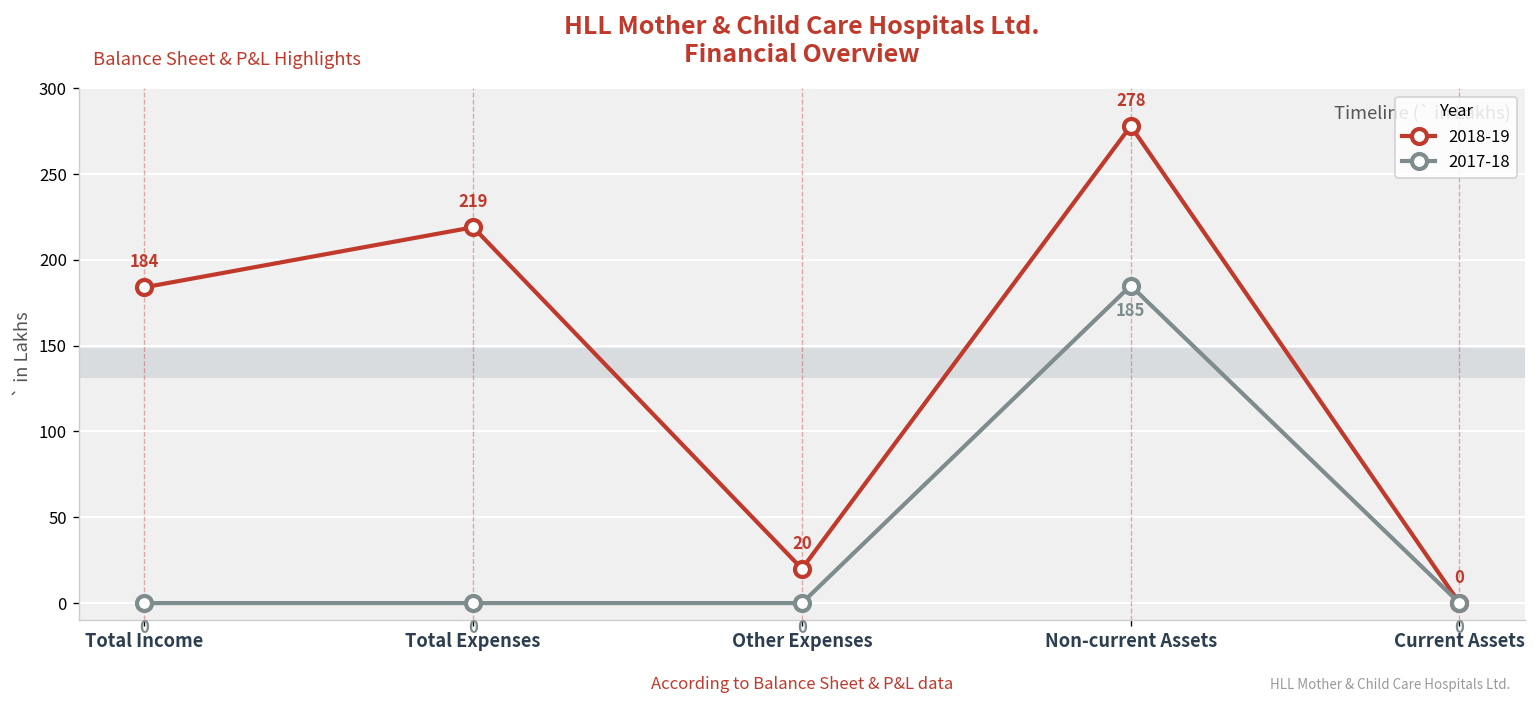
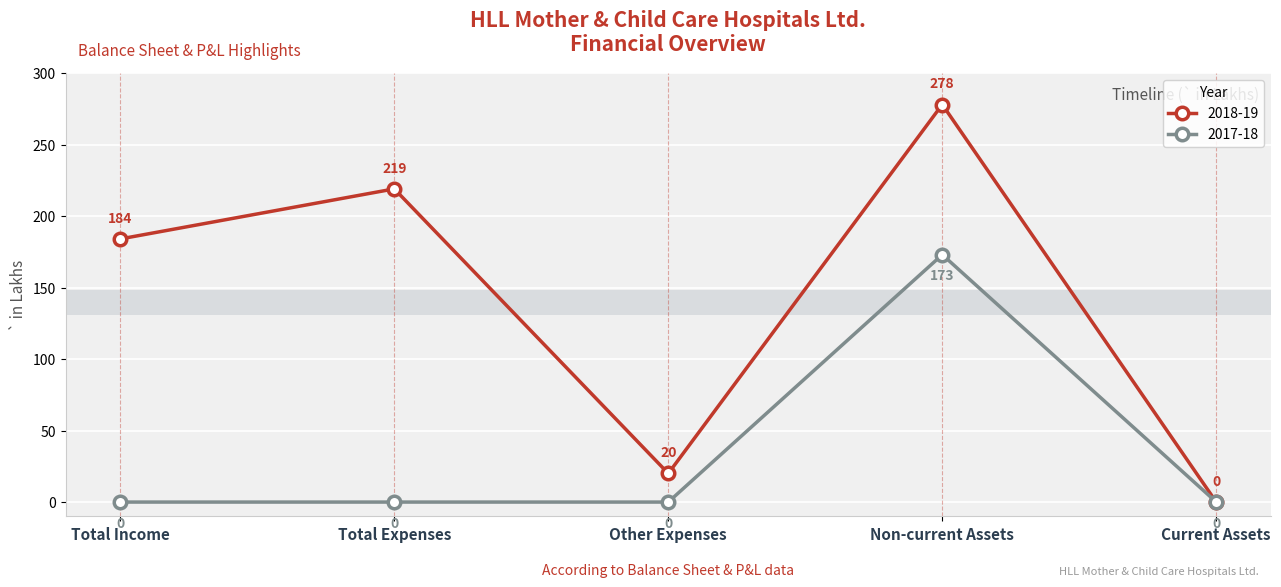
2017-18, Non-current Assets: 185 -> 173
